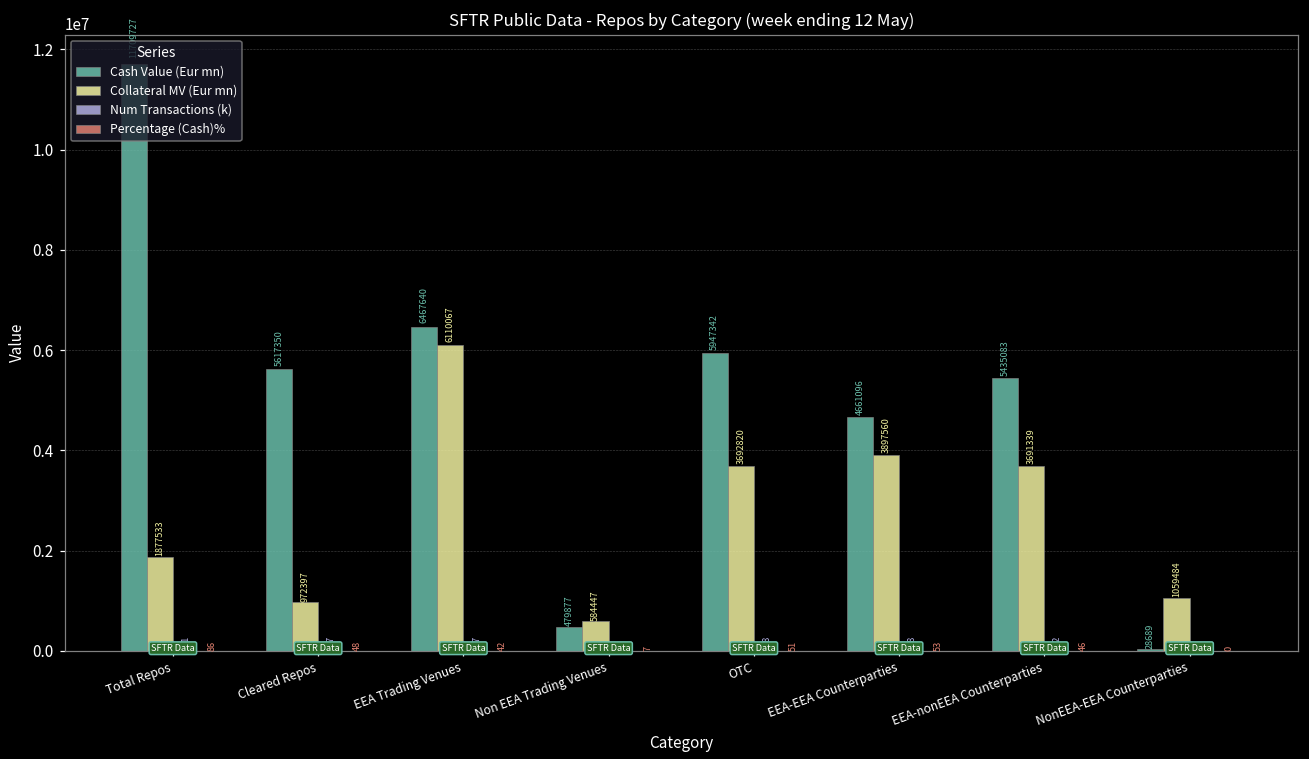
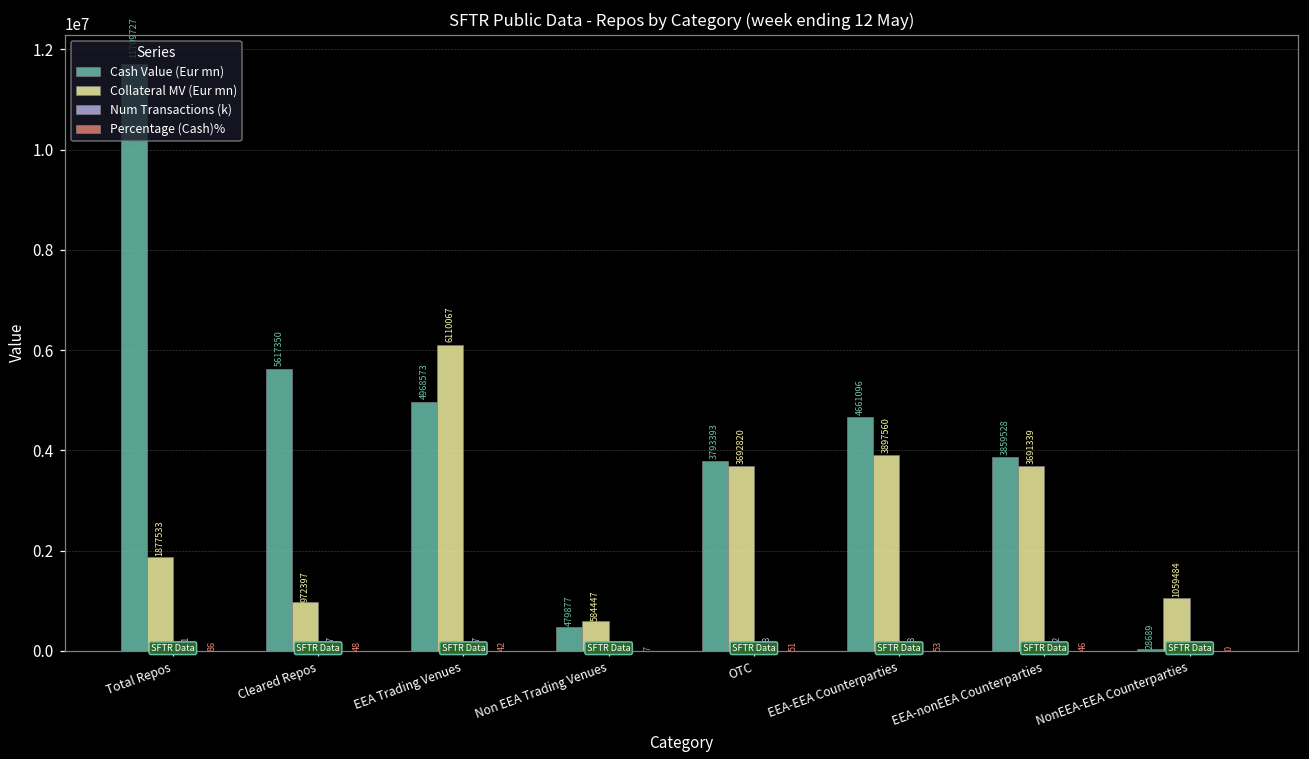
Cash Value (Eur mn), EEA Trading Venues: 6467640 -> 4968573
Cash Value (Eur mn), OTC: 5947342 -> 3793393
Cash Value (Eur mn), EEA-nonEEA Counterparties: 5435083 -> 3859528
